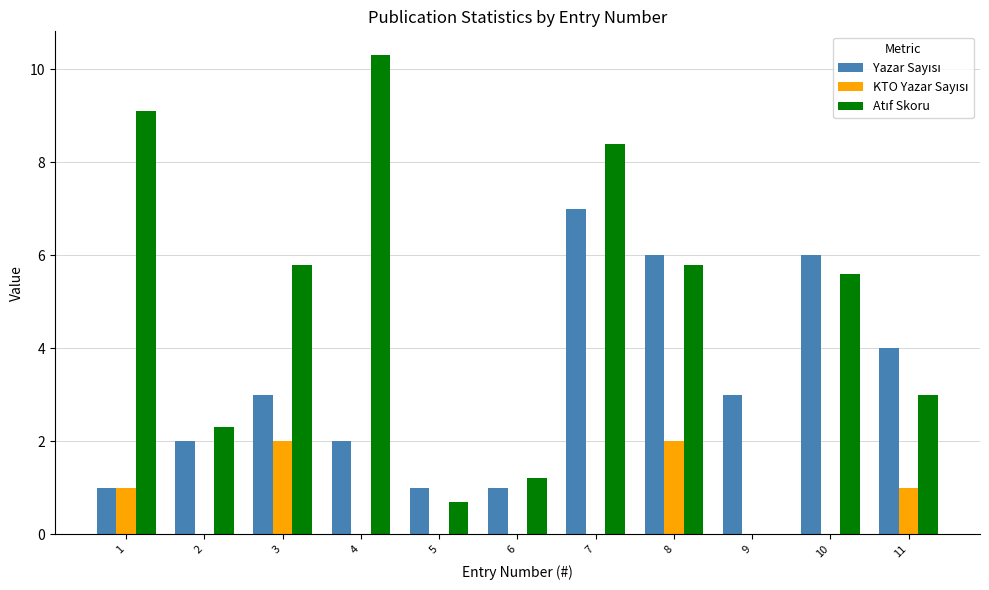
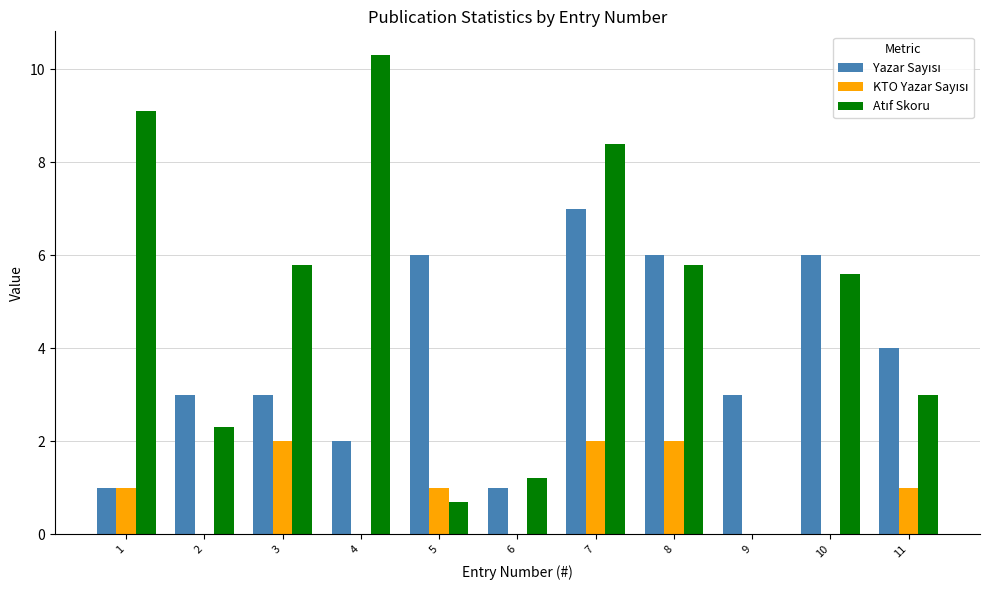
Yazar Sayısı, 2: 2 -> 3
Yazar Sayısı, 5: 1 -> 6
KTO Yazar Sayısı, 5: 0 -> 1
KTO Yazar Sayısı, 7: 0 -> 2
